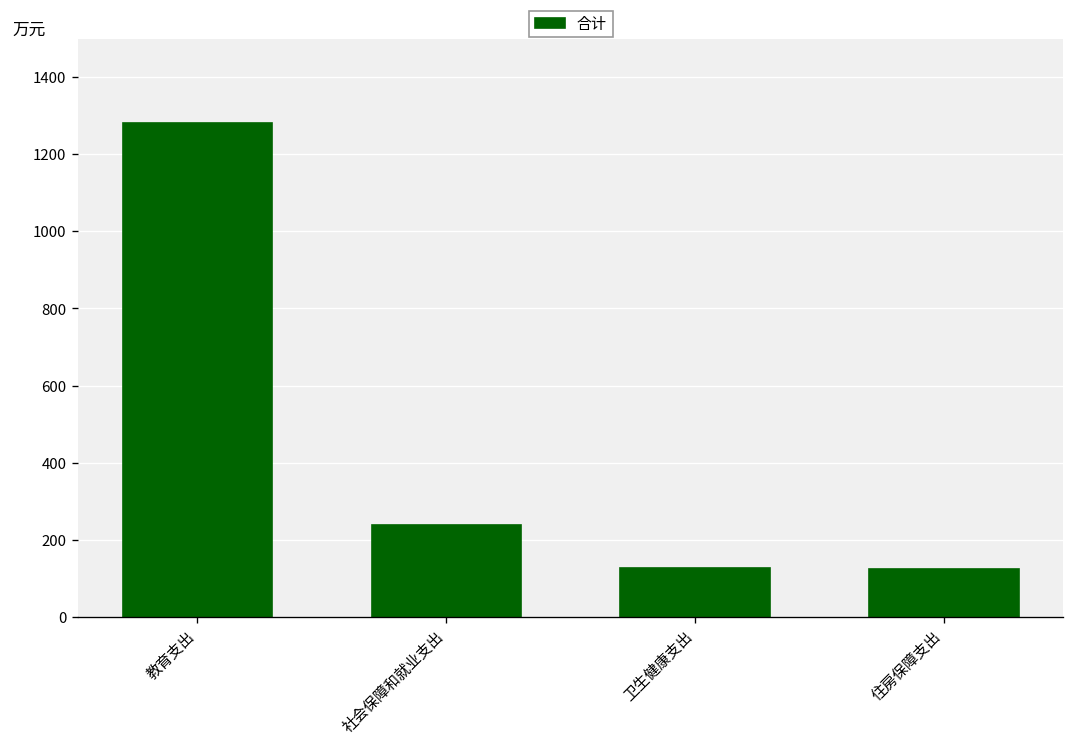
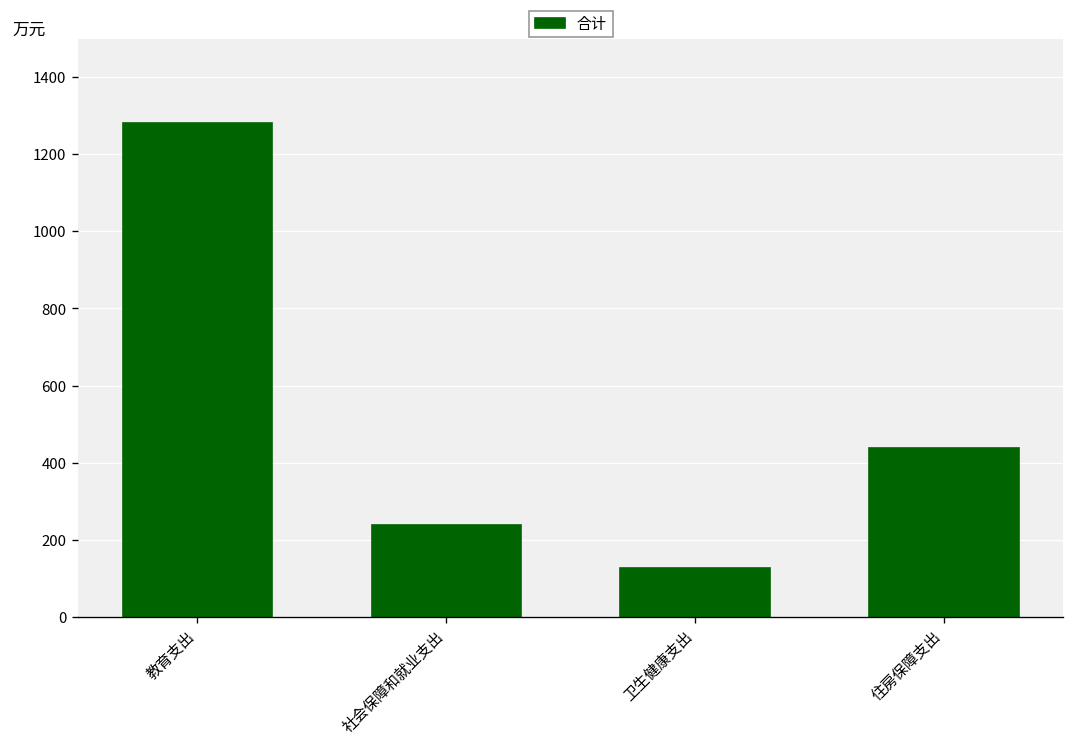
住房保障支出: 120 -> 440
